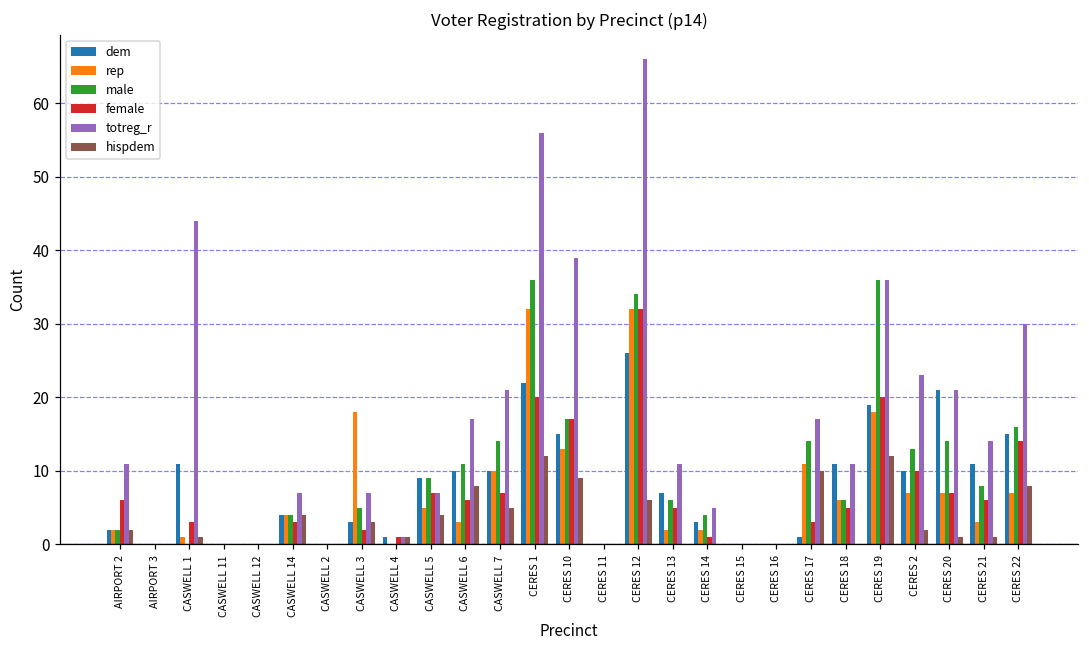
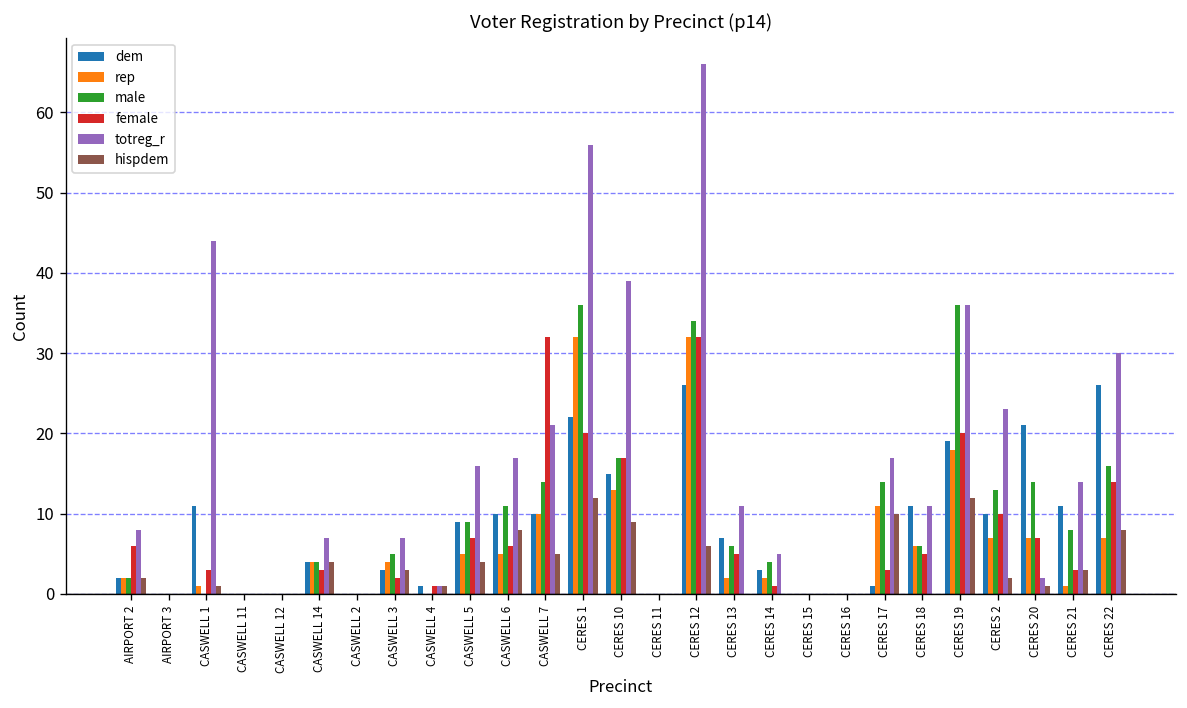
totreg_r, AIRPORT 2: 11 -> 8
rep, CASWELL 3: 18 -> 4
totreg_r, CASWELL 5: 7 -> 16
rep, CASWELL 6: 3 -> 5
female, CASWELL 7: 7 -> 32
totreg_r, CERES 20: 21 -> 2
rep, CERES 21: 3 -> 1
female, CERES 21: 6 -> 3
hispdem, CERES 21: 1 -> 3
dem, CERES 22: 15 -> 26
